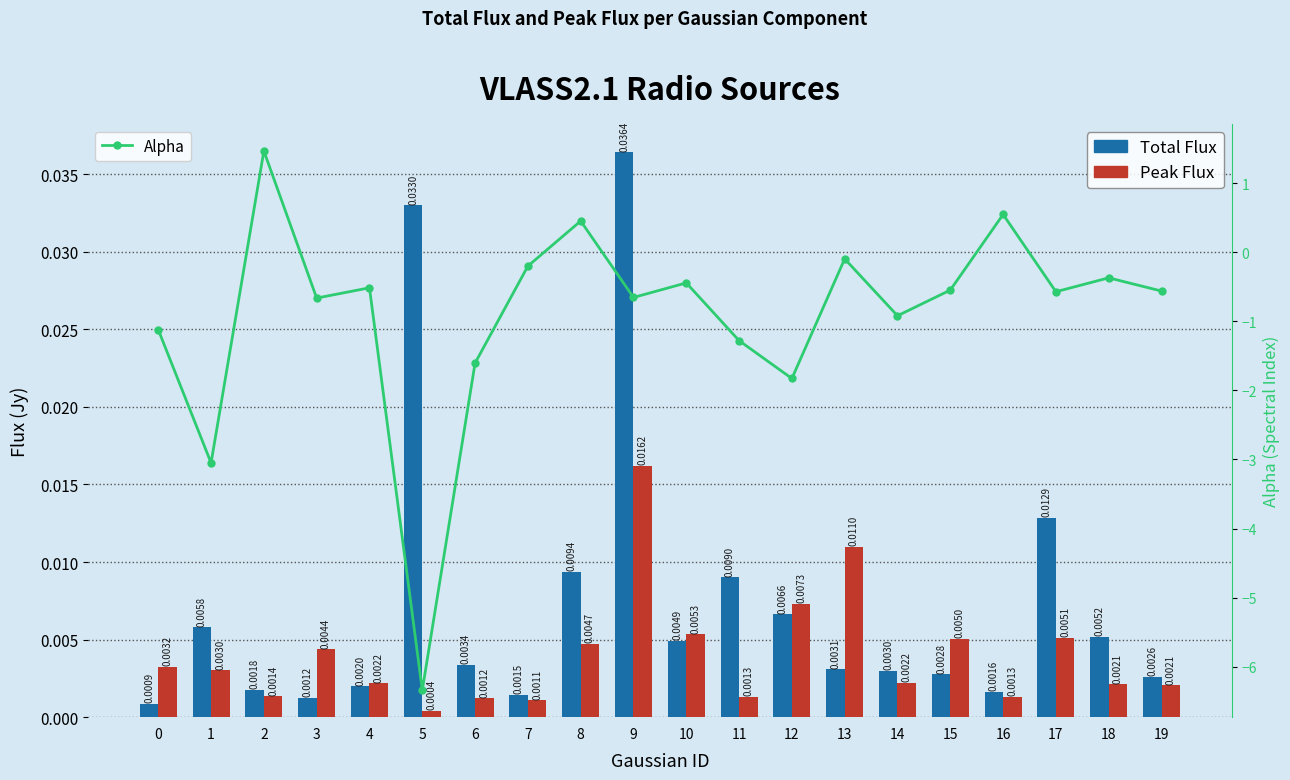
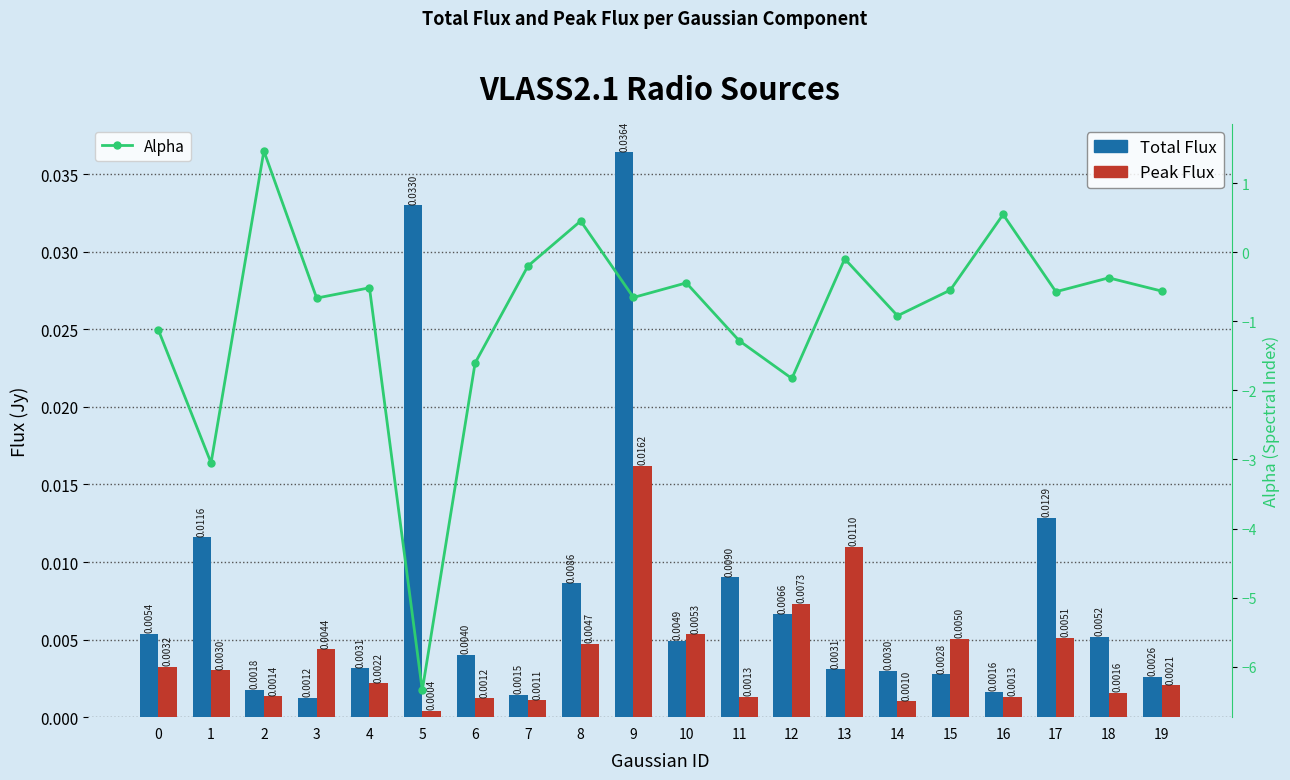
Total Flux, 0: 0.0009 -> 0.0054
Total Flux, 1: 0.0058 -> 0.0116
Total Flux, 4: 0.0020 -> 0.0031
Total Flux, 6: 0.0034 -> 0.0040
Total Flux, 8: 0.0094 -> 0.0086
Peak Flux, 14: 0.0022 -> 0.0010
Peak Flux, 18: 0.0021 -> 0.0016
